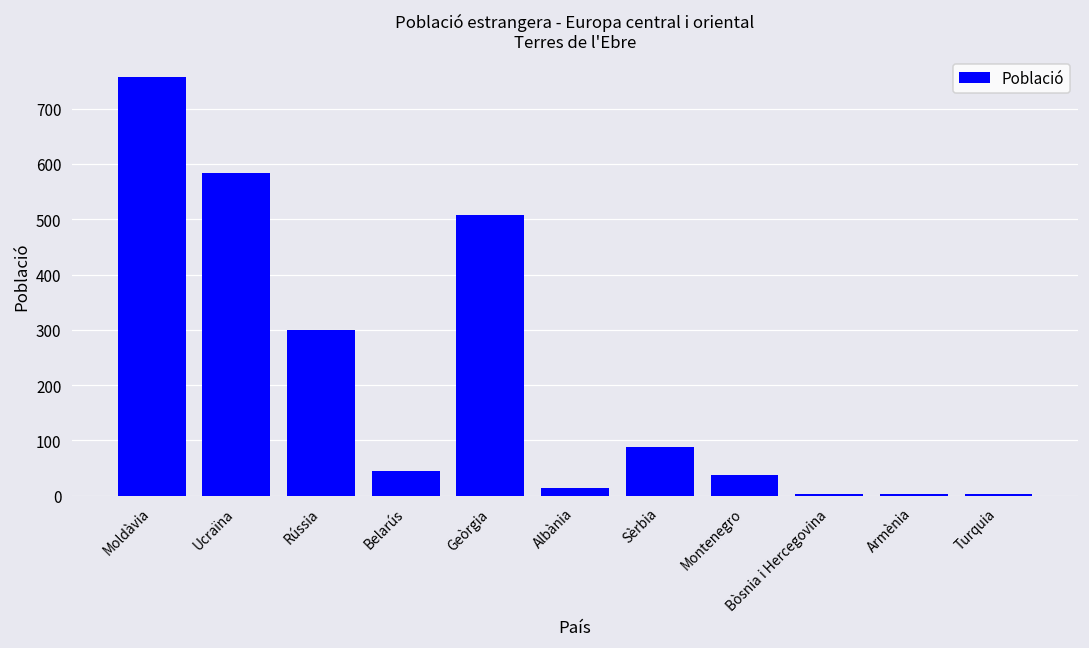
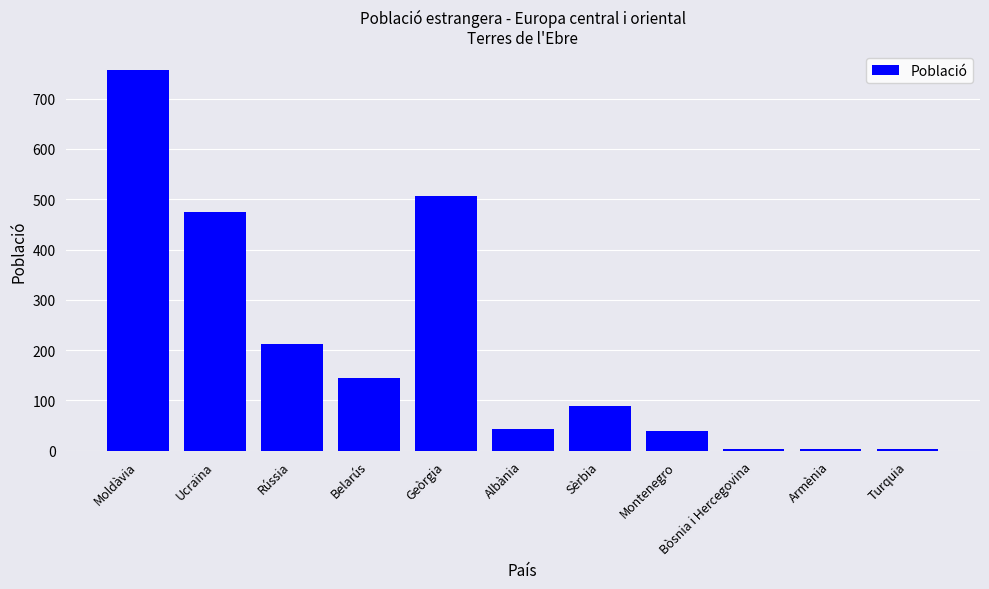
Ucraïna: 580 -> 480
Rússia: 300 -> 210
Belarús: 40 -> 150
Albània: 10 -> 40
